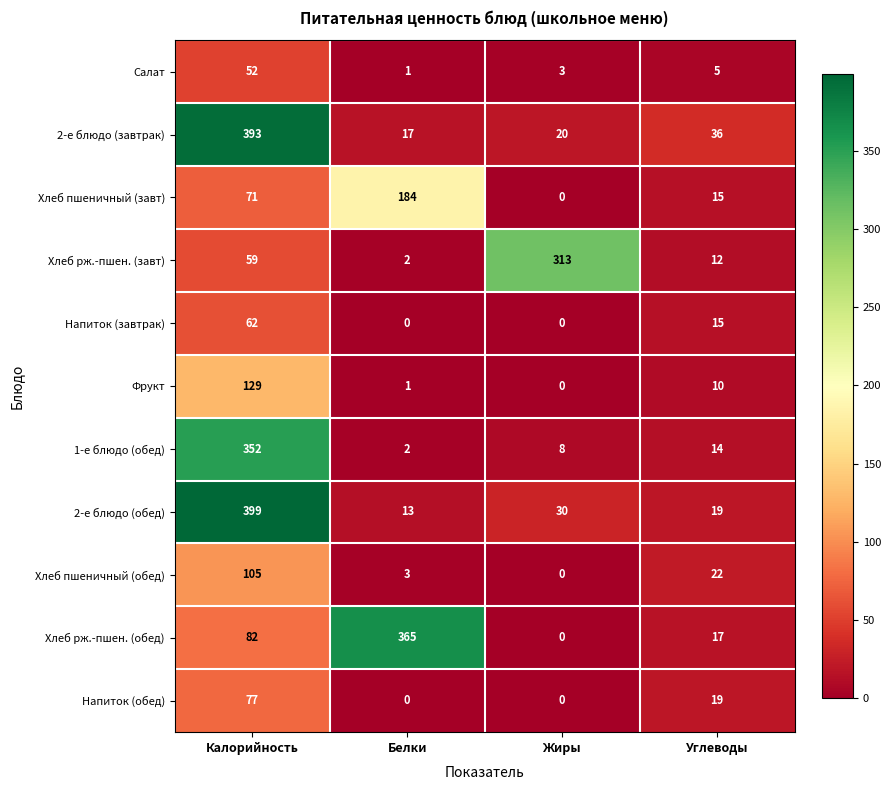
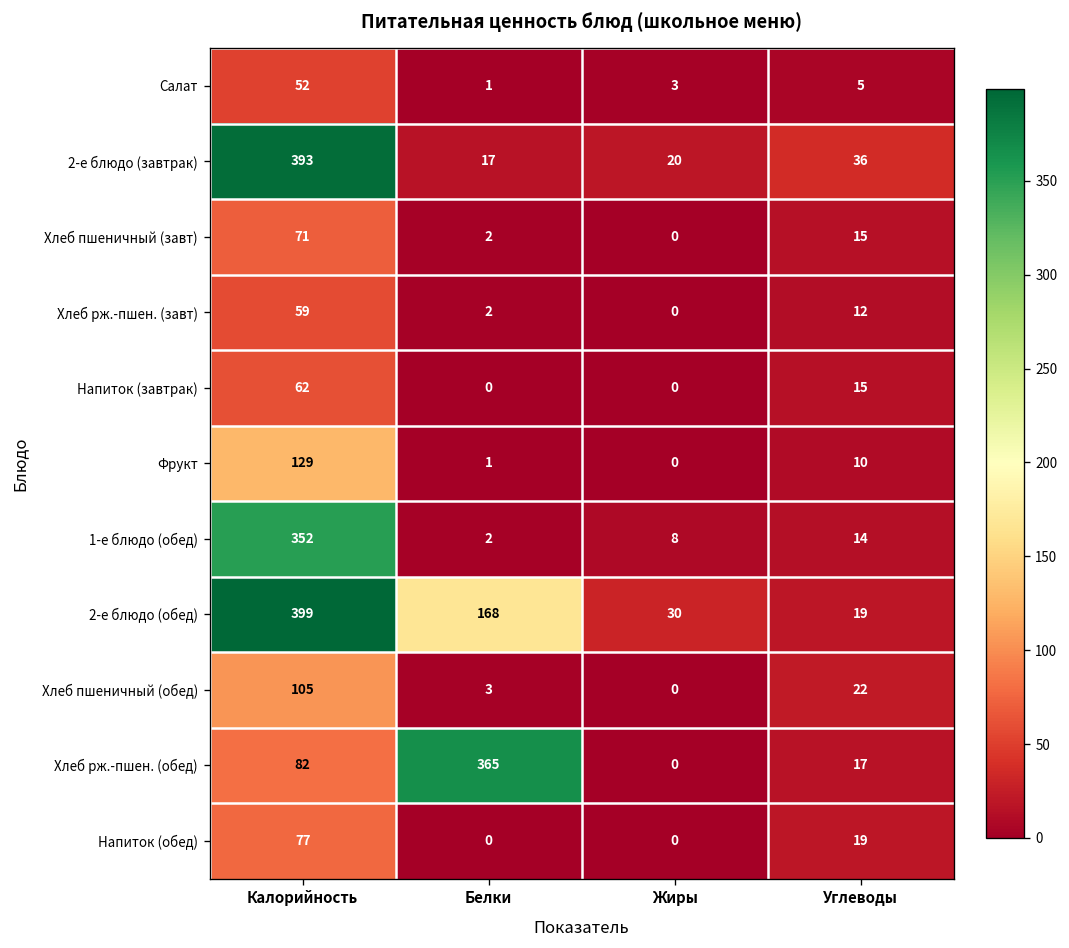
Хлеб пшеничный (завт), Белки: 184 -> 2
Хлеб рж.-пшен. (завт), Жиры: 313 -> 0
2-е блюдо (обед), Белки: 13 -> 168
